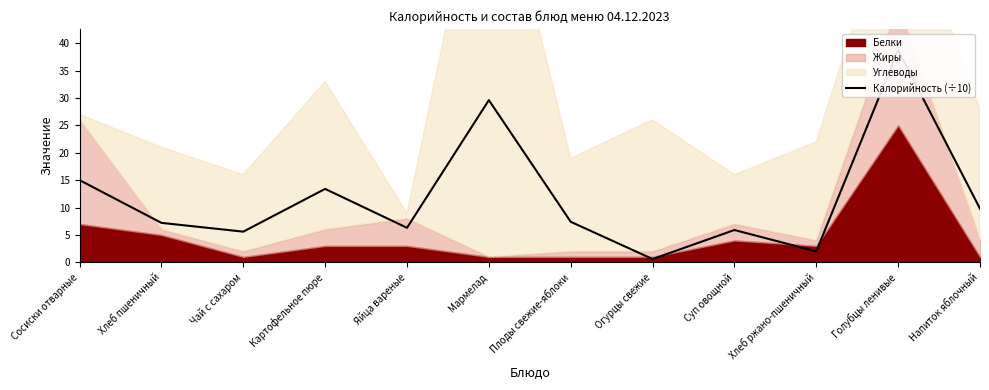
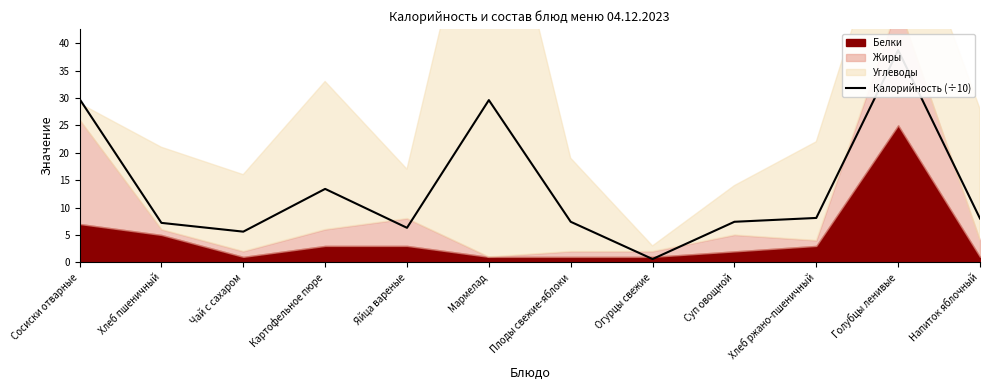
Калорийность (÷10), Сосиски отварные: 15 -> 30
Углеводы, Сосиски отварные: 1 -> 3
Углеводы, Яйца вареные: 1 -> 9
Углеводы, Огурцы свежие: 24 -> 1
Калорийность (÷10), Суп овощной: 6 -> 7
Белки, Суп овощной: 4 -> 2
Калорийность (÷10), Хлеб ржано-пшеничный: 2 -> 8
Калорийность (÷10), Напиток яблочный: 10 -> 8
